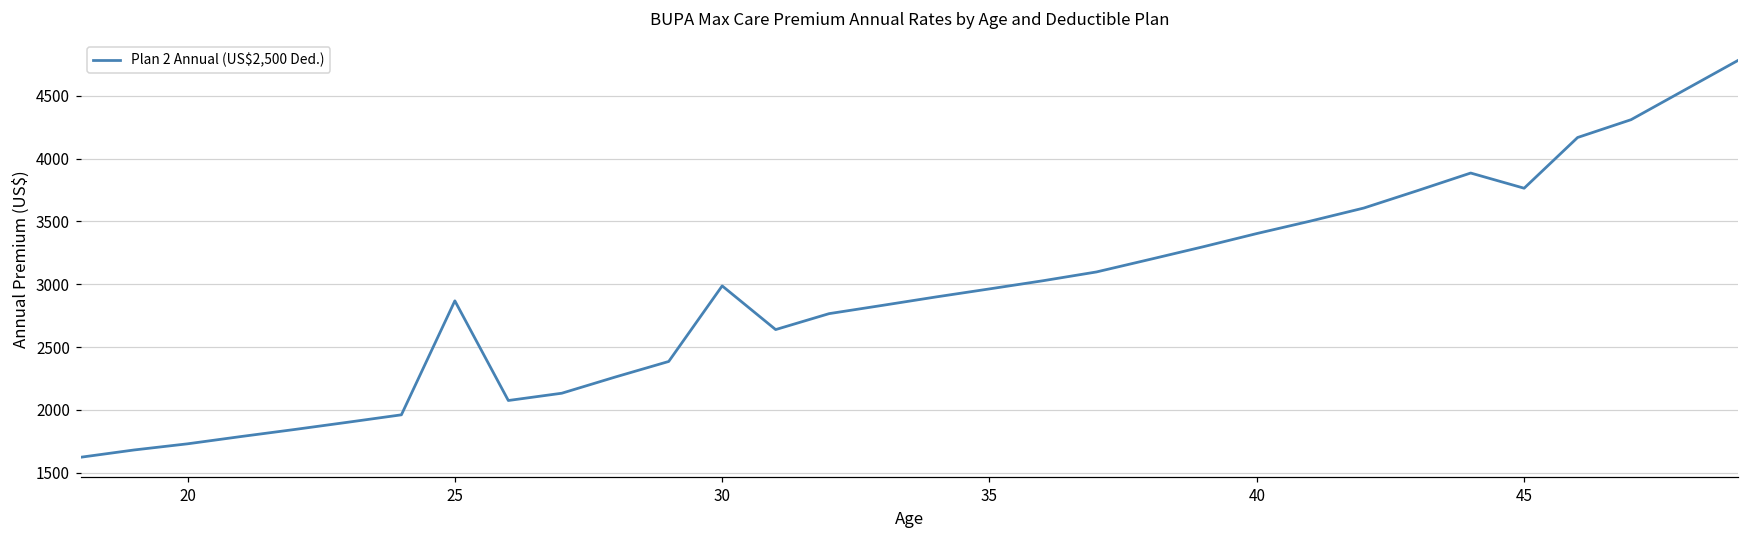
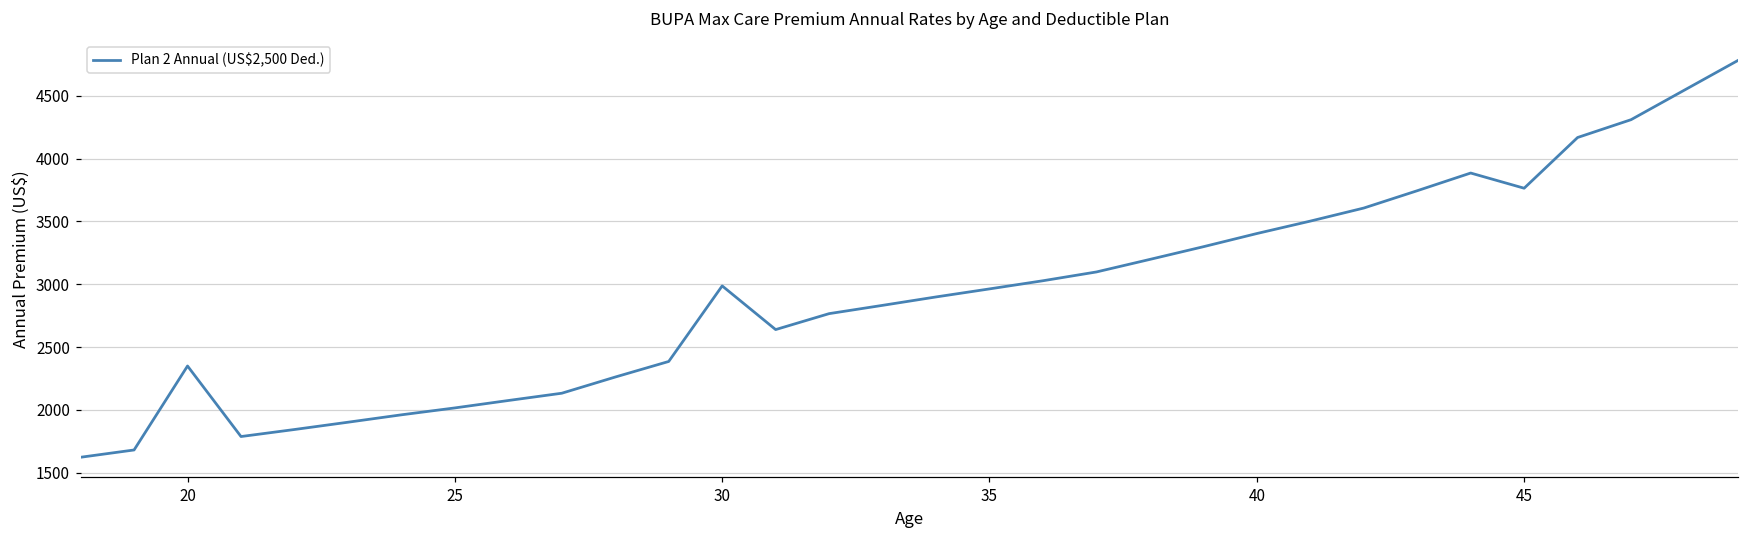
20: 1730 -> 2350
25: 2870 -> 2020
